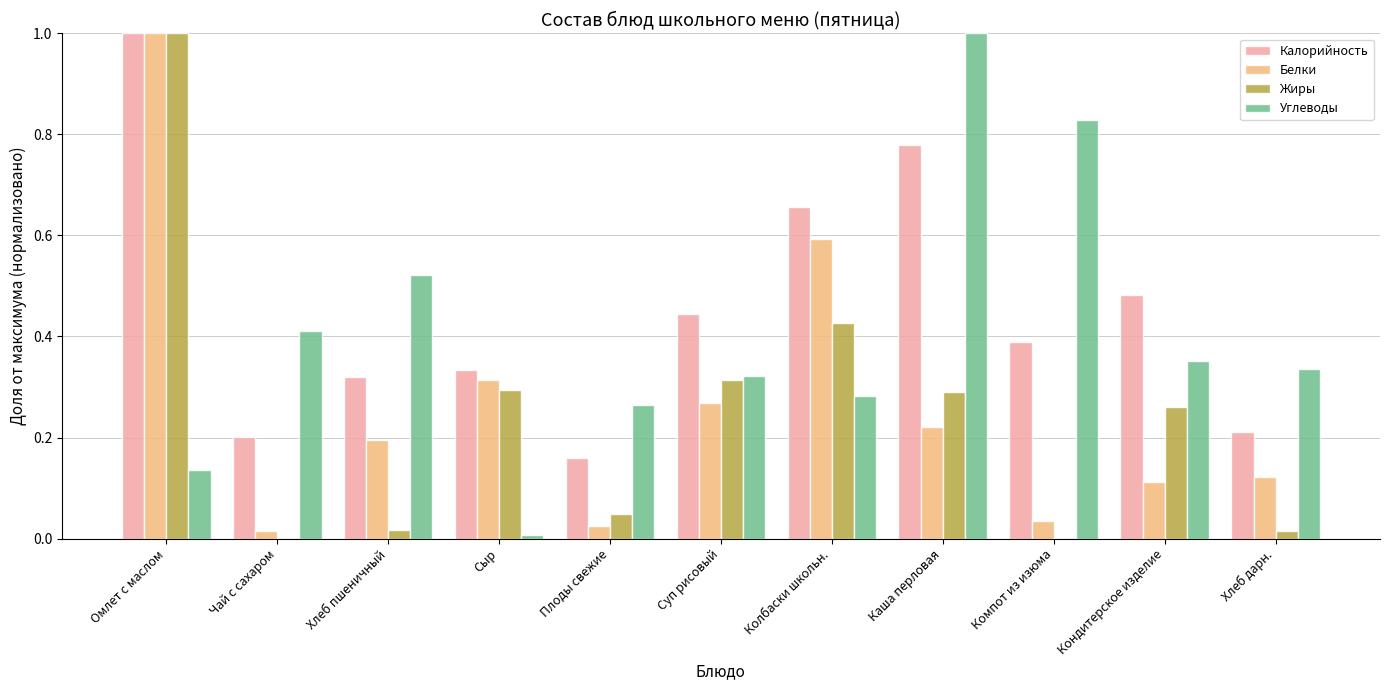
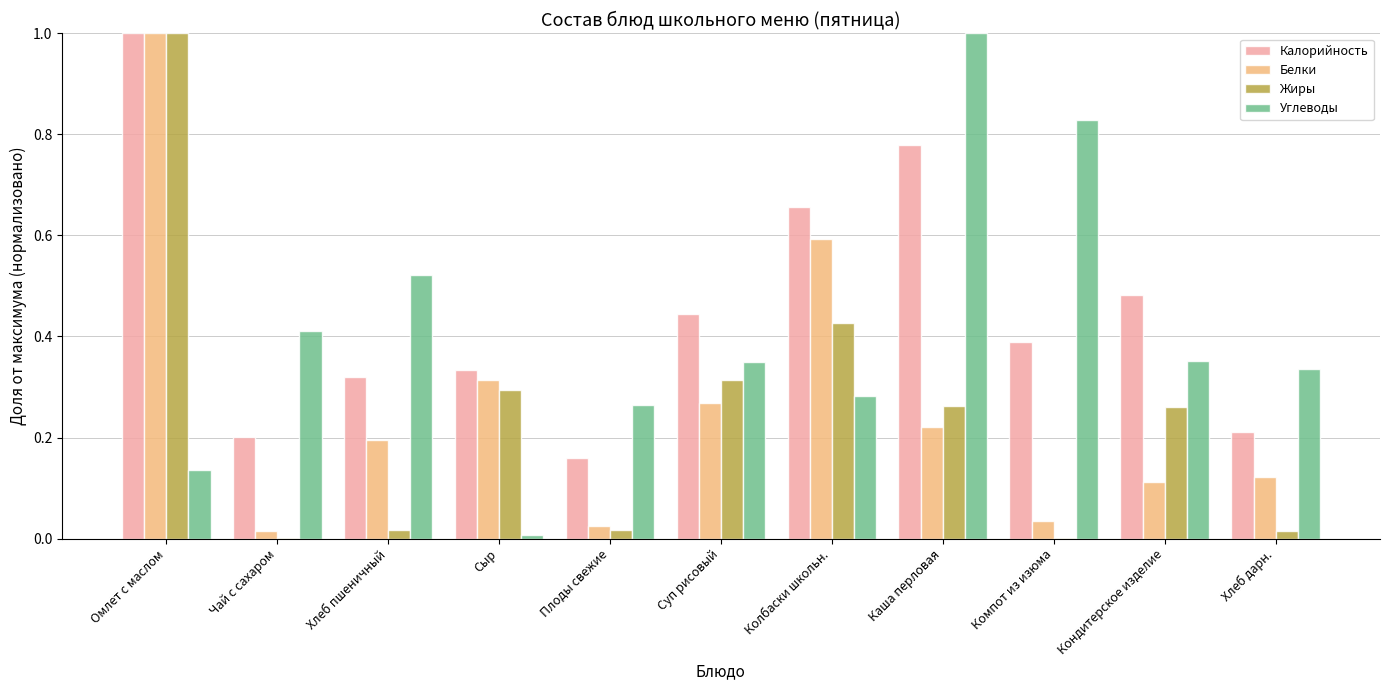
Жиры, Плоды свежие: 0.05 -> 0.02
Углеводы, Суп рисовый: 0.32 -> 0.35
Жиры, Каша перловая: 0.29 -> 0.26
